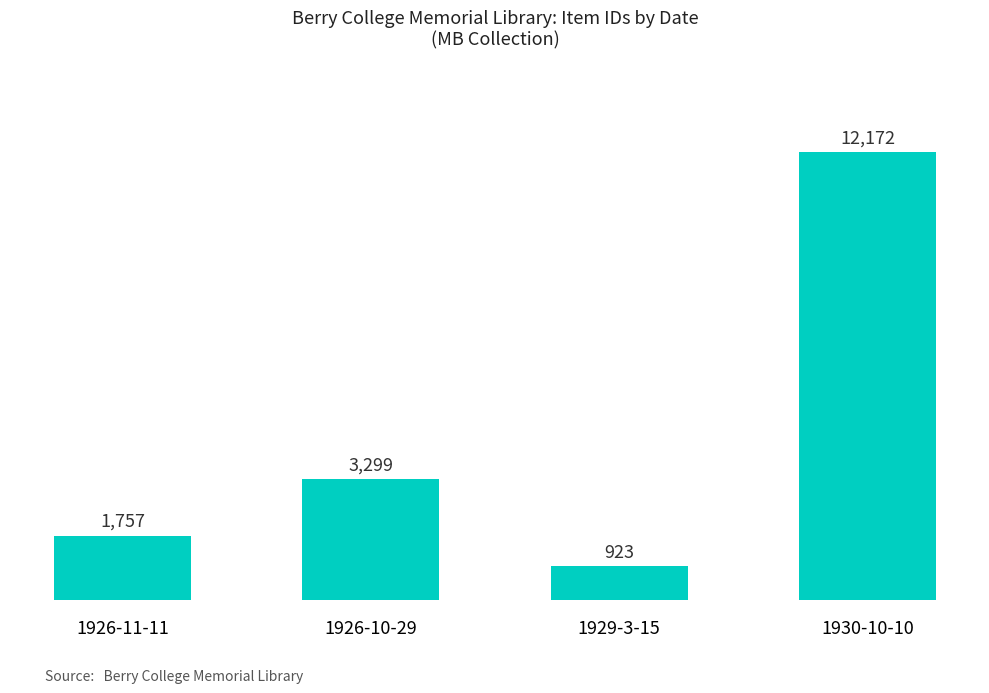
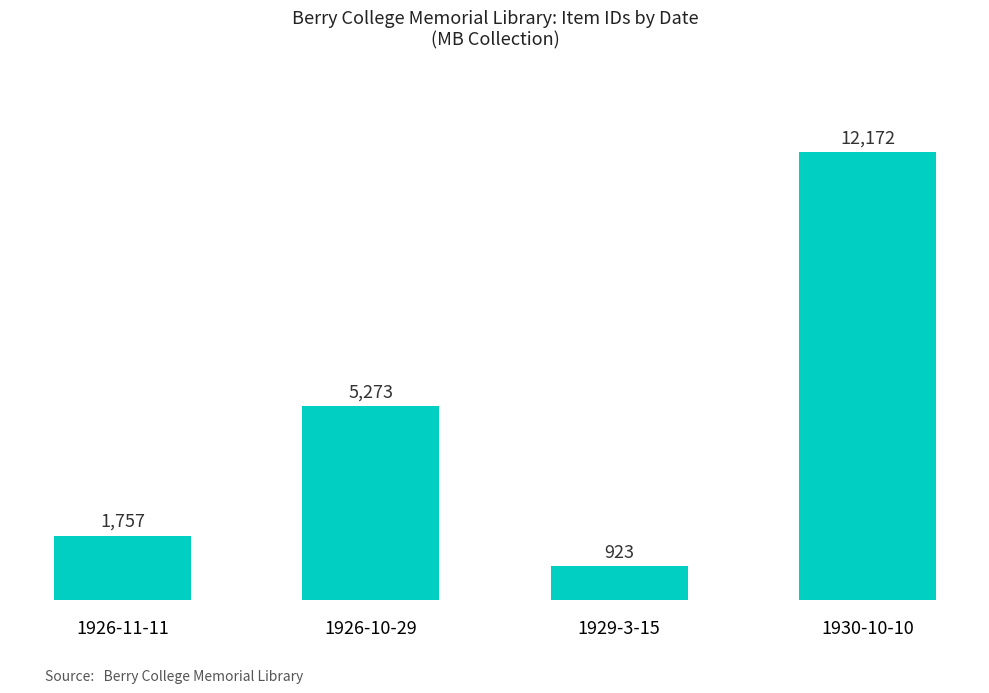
1926-10-29: 3,299 -> 5,273
